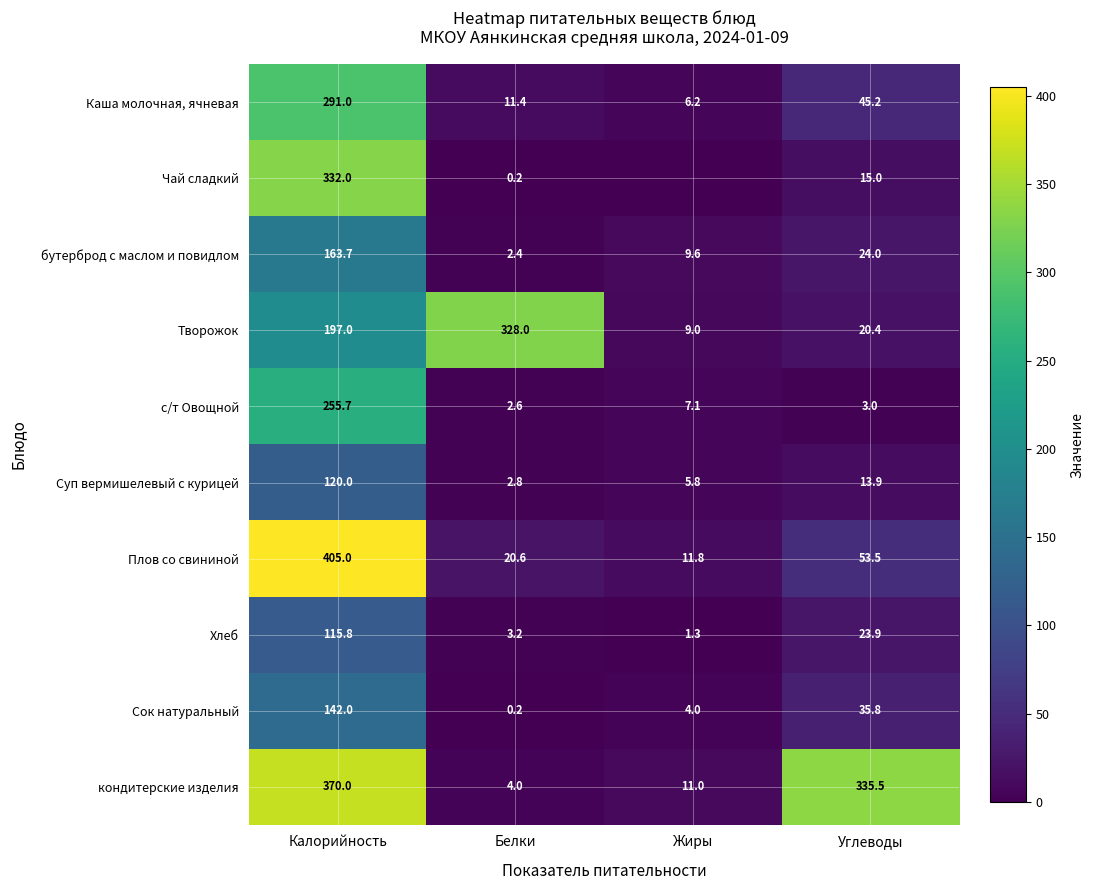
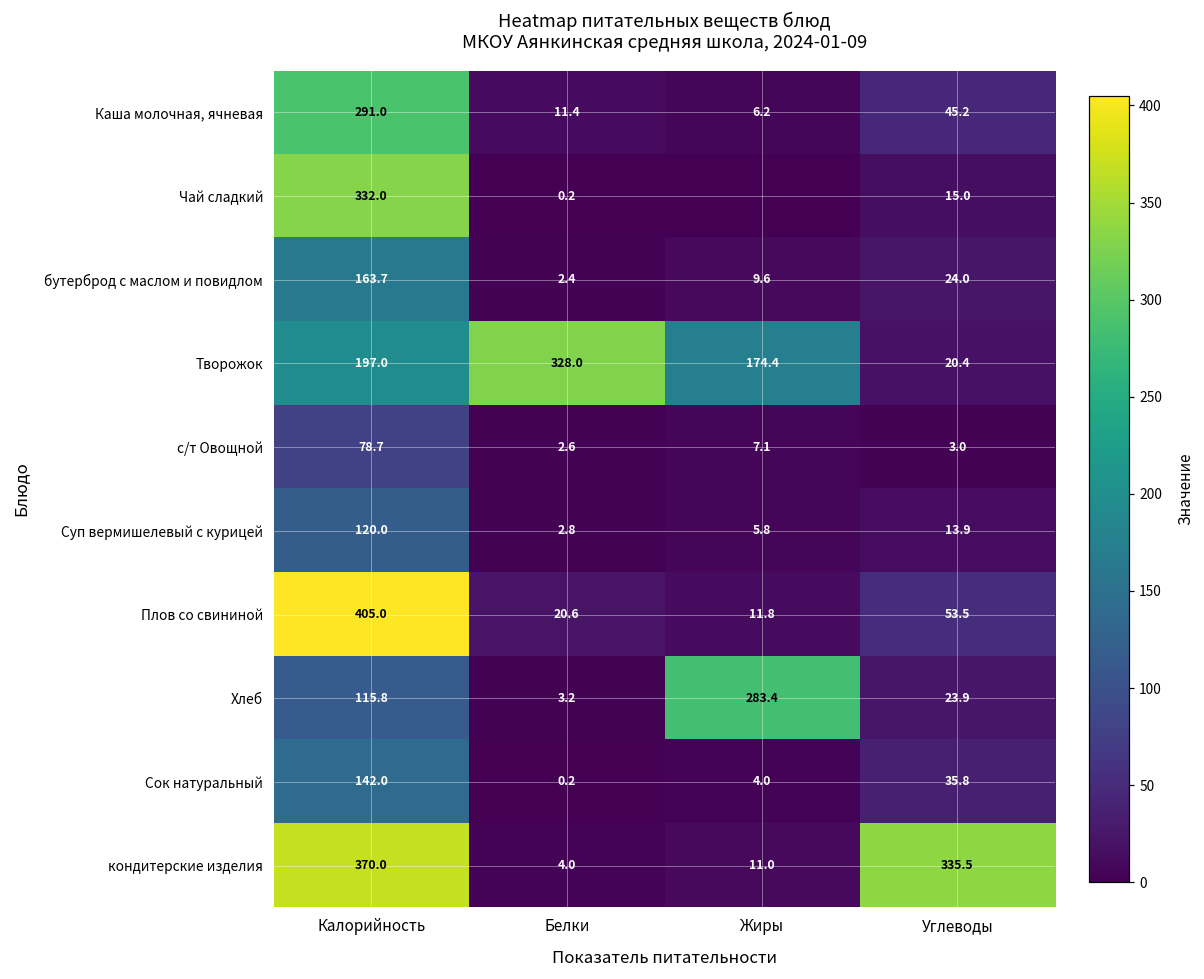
Творожок, Жиры: 9.0 -> 174.4
с/т Овощной, Калорийность: 255.7 -> 78.7
Хлеб, Жиры: 1.3 -> 283.4
